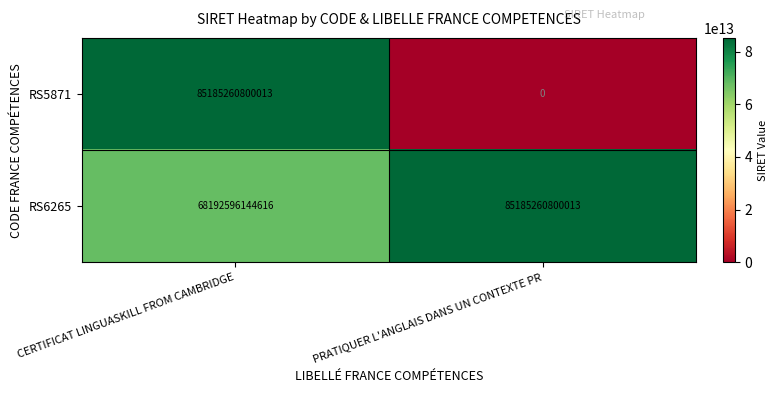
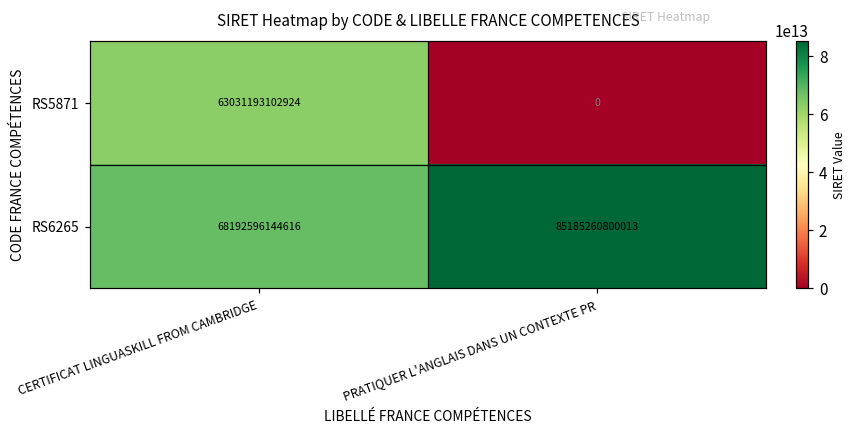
RS5871, CERTIFICAT LINGUASKILL FROM CAMBRIDGE: 85185260800013 -> 63031193102924
